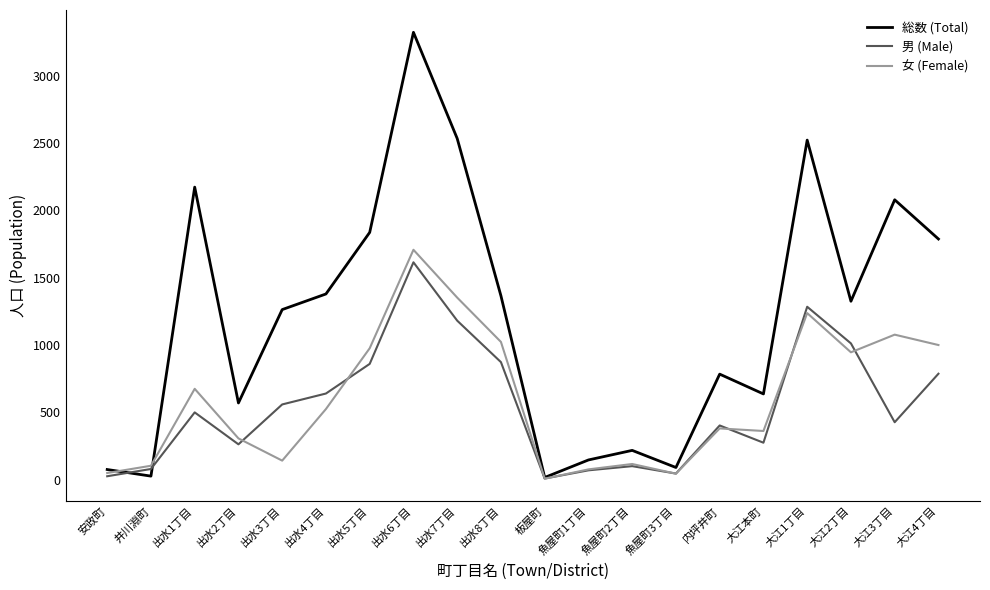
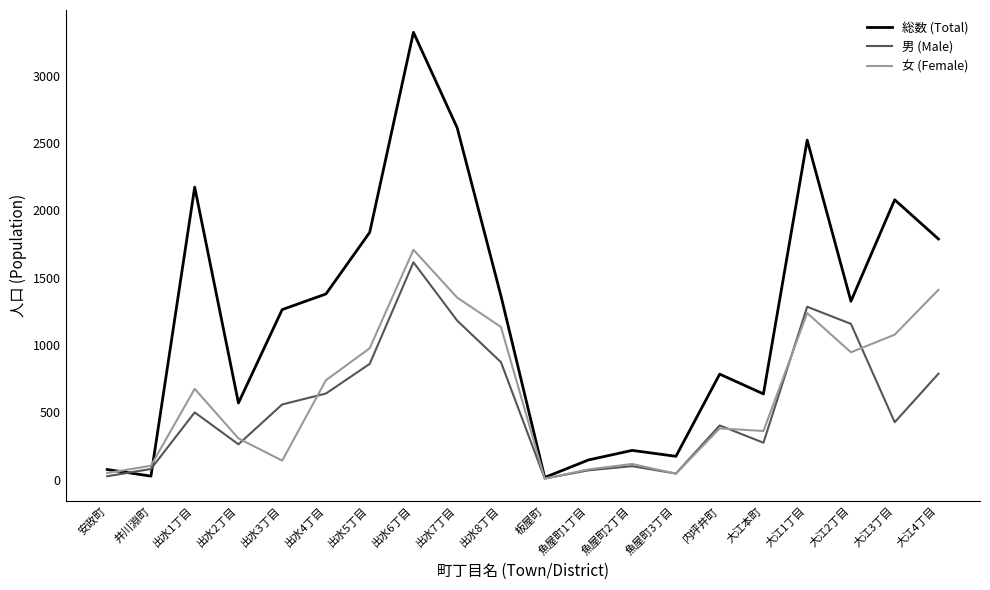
女 (Female), 出水4丁目: 530 -> 740
総数 (Total), 出水7丁目: 2530 -> 2610
女 (Female), 出水8丁目: 1020 -> 1130
総数 (Total), 魚屋町3丁目: 90 -> 170
男 (Male), 大江2丁目: 1010 -> 1160
女 (Female), 大江4丁目: 1000 -> 1410
